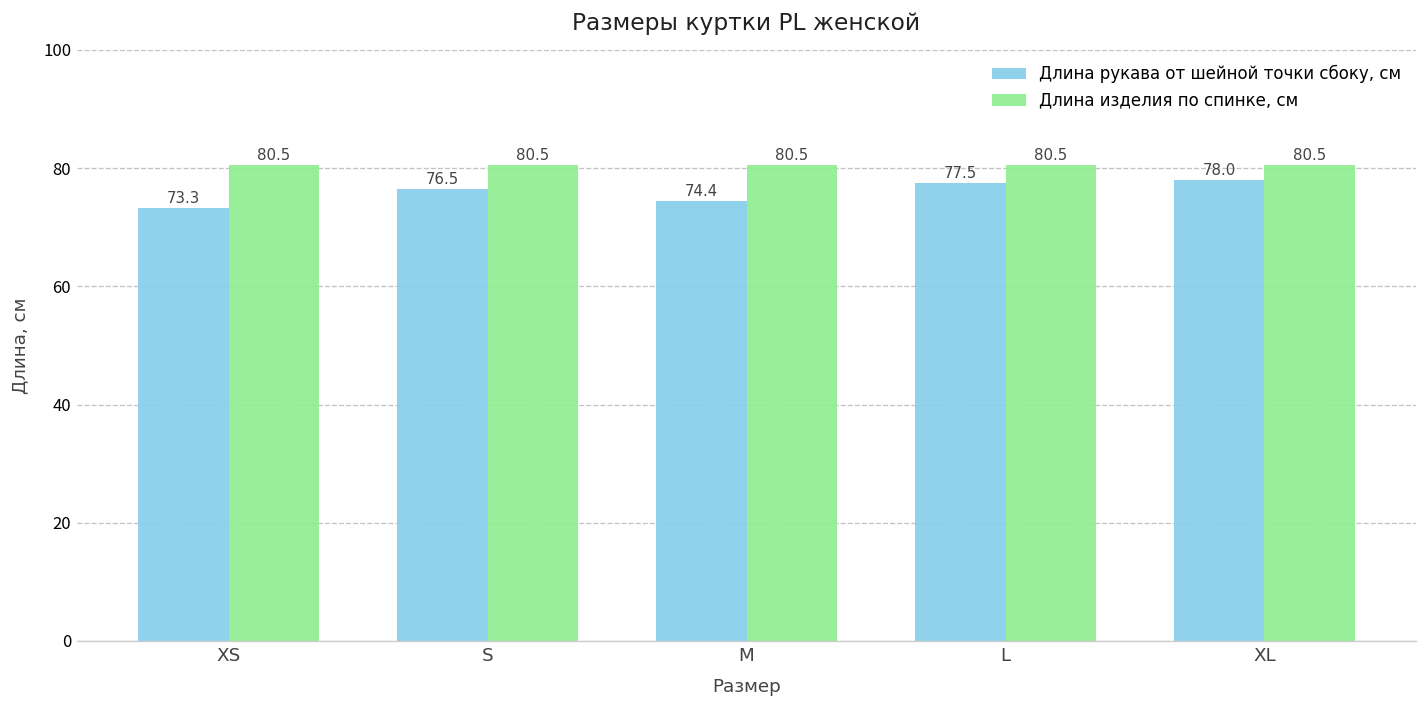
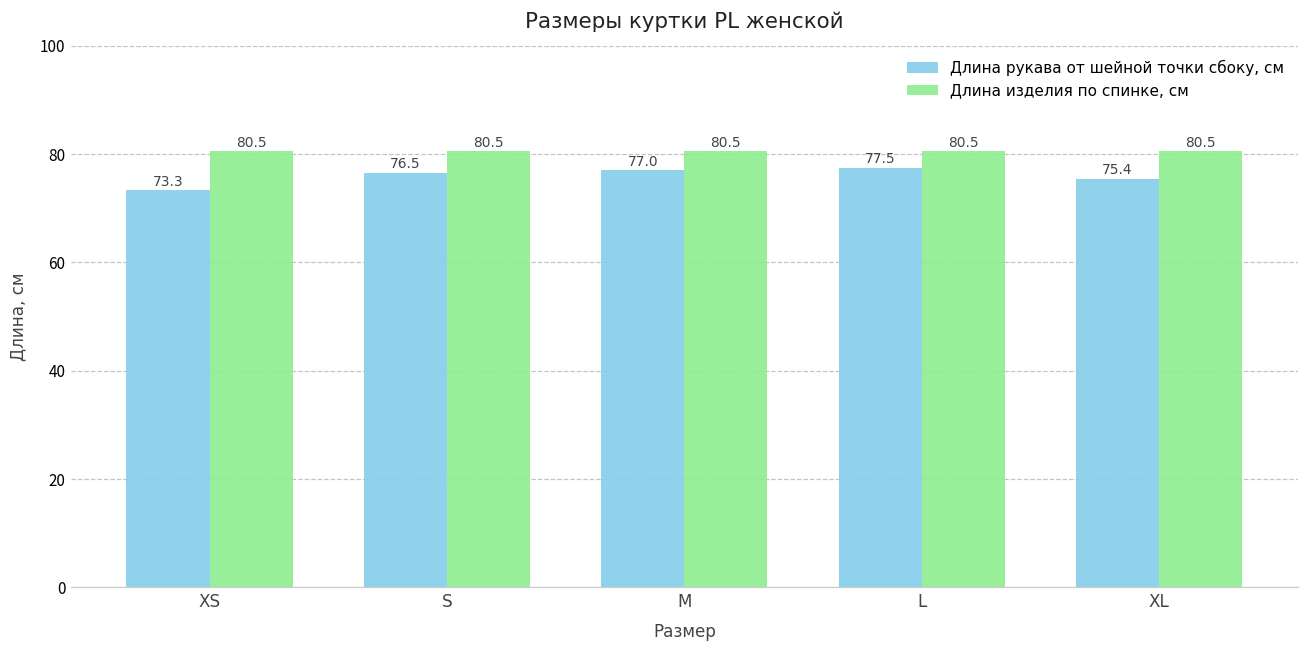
Длина рукава от шейной точки сбоку, см, M: 74.4 -> 77.0
Длина рукава от шейной точки сбоку, см, XL: 78.0 -> 75.4
